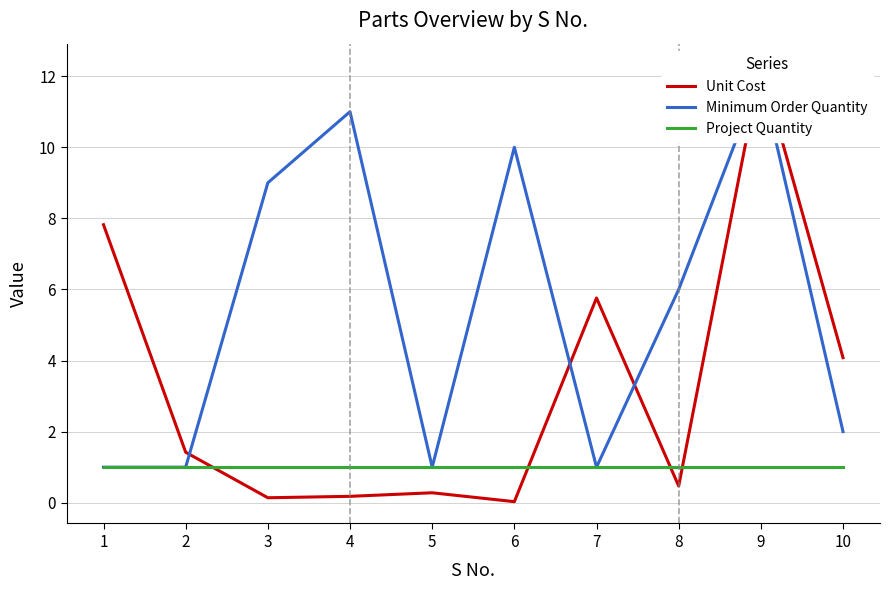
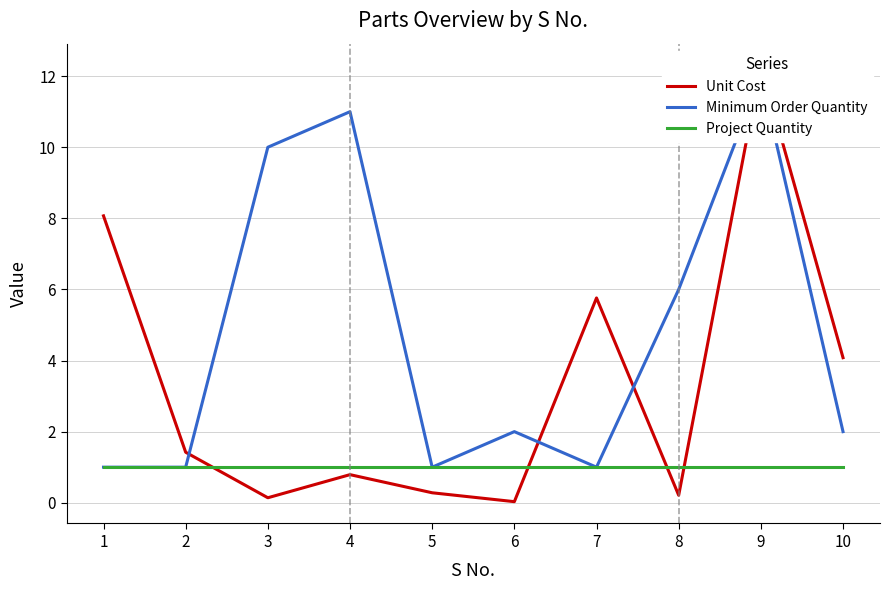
Unit Cost, 1: 7.8 -> 8.1
Minimum Order Quantity, 3: 9 -> 10
Unit Cost, 4: 0.2 -> 0.8
Minimum Order Quantity, 6: 10 -> 2
Unit Cost, 8: 0.5 -> 0.2
